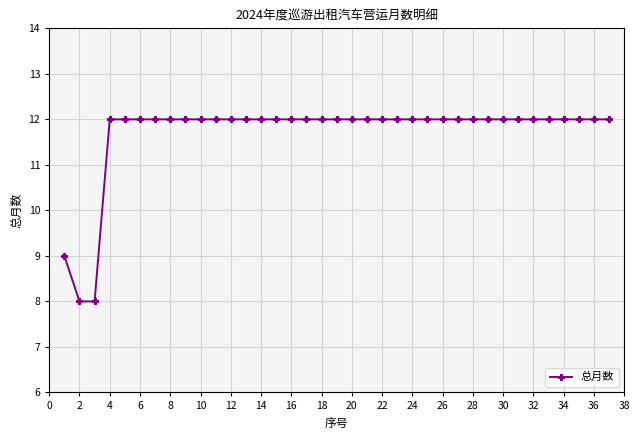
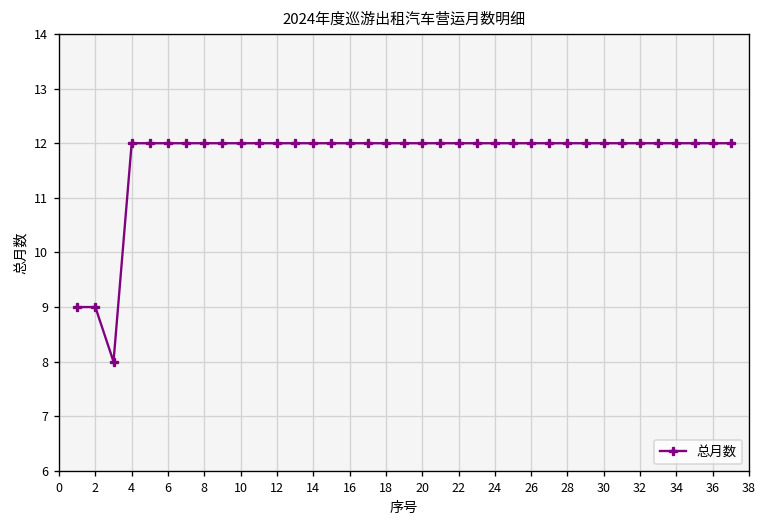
2: 8 -> 9
